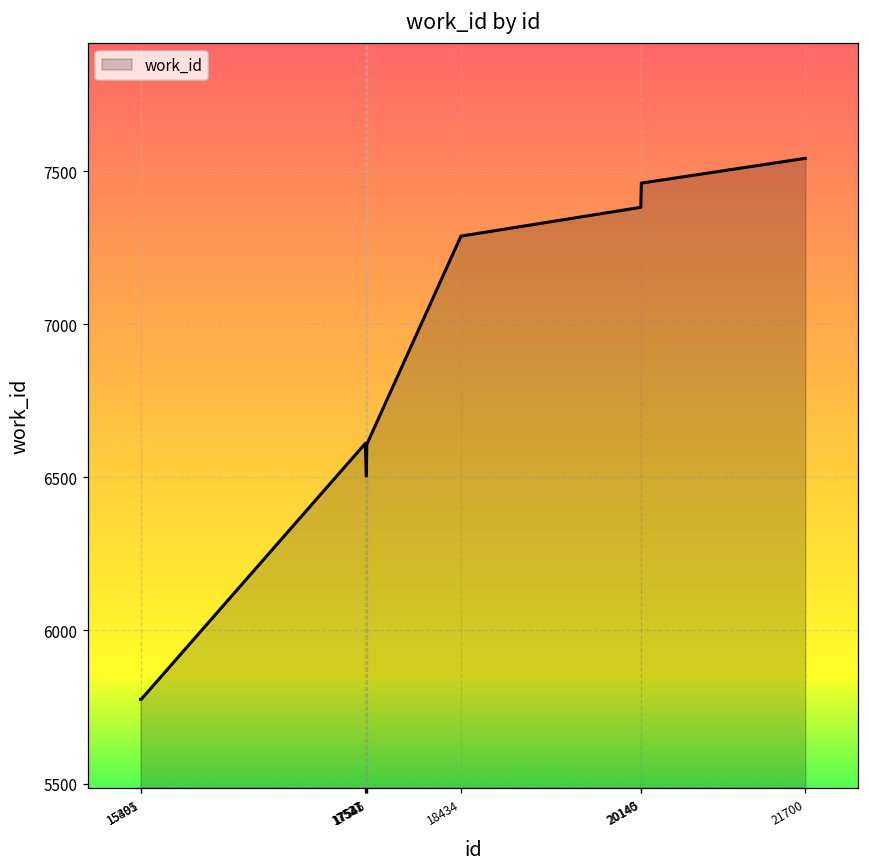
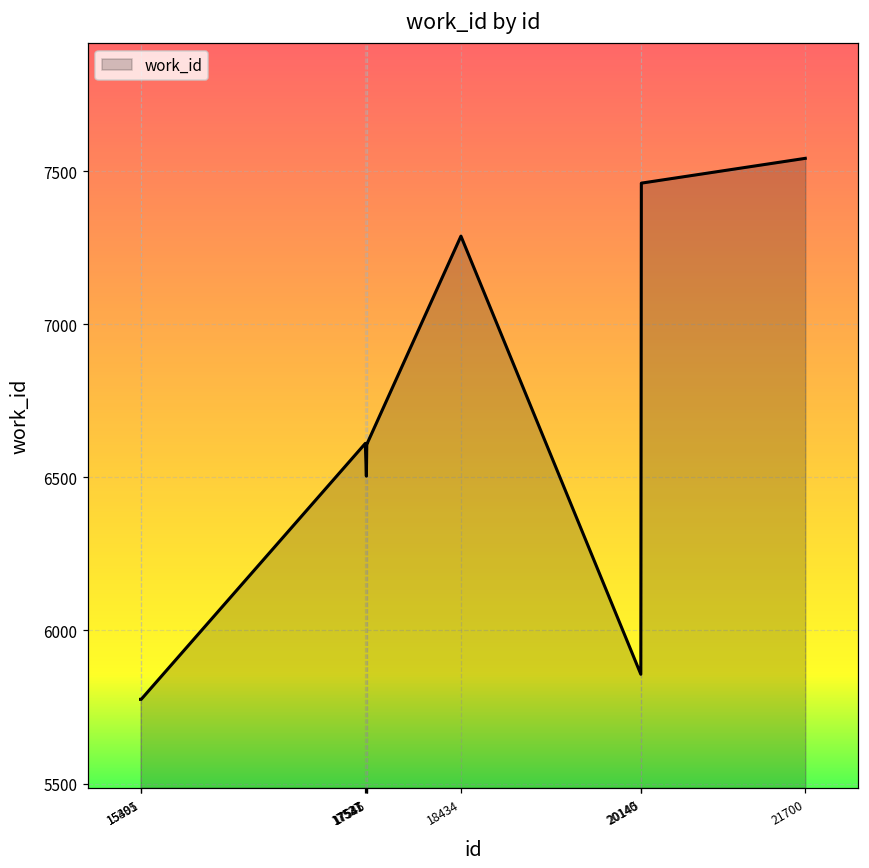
20140: 7380 -> 5860
